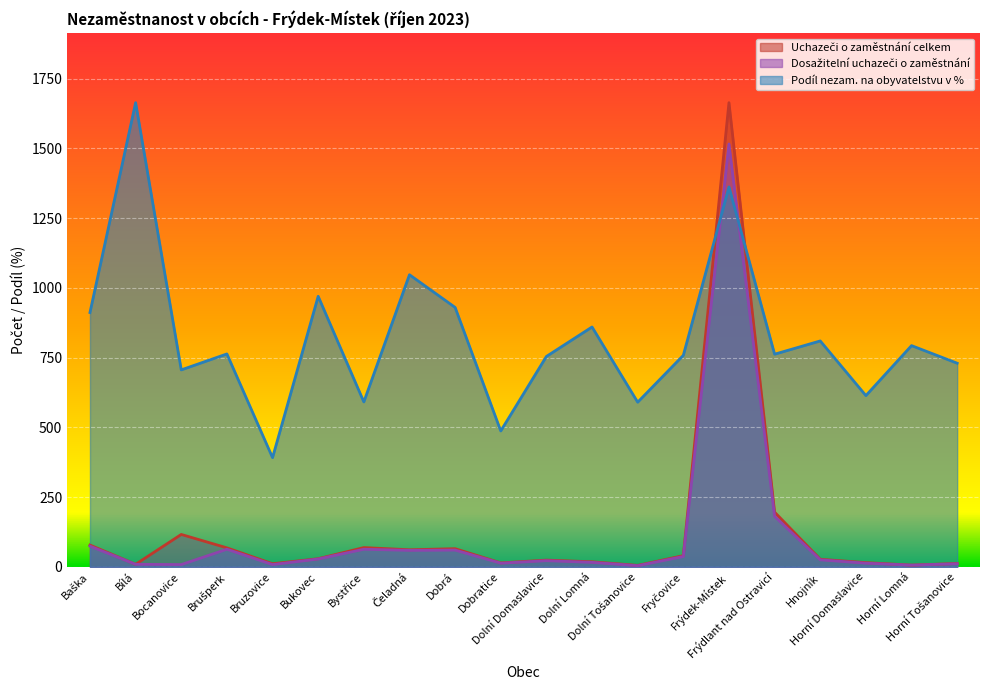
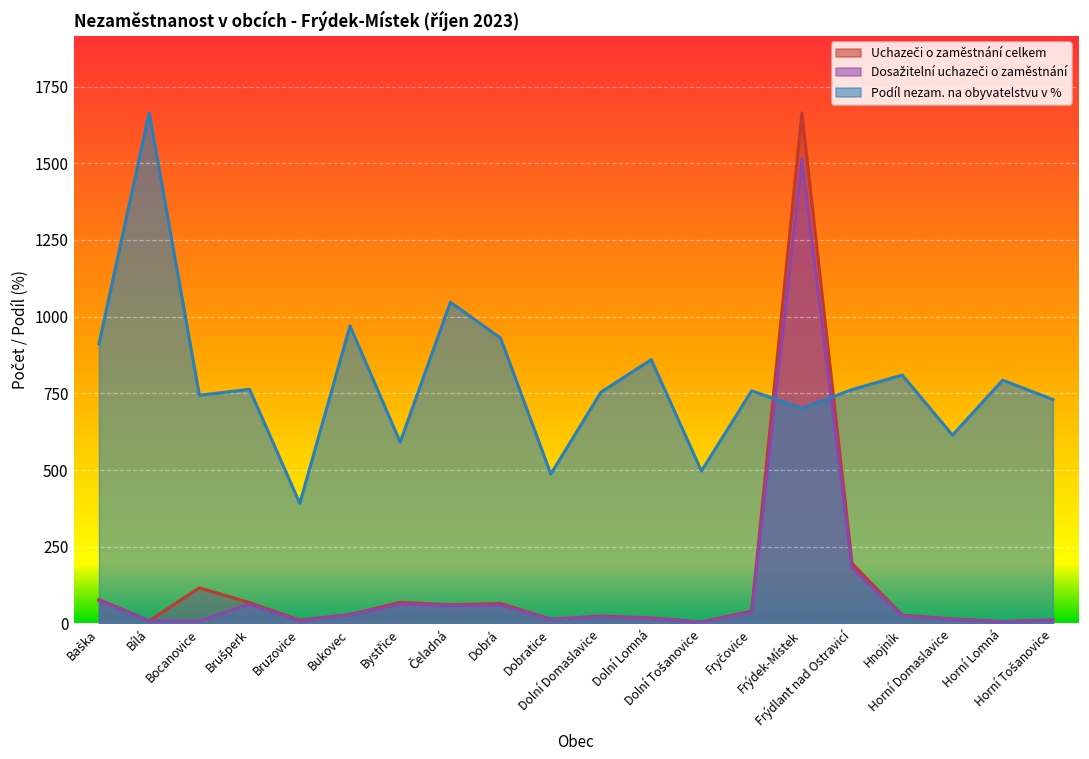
Podíl nezam. na obyvatelstvu v %, Bocanovice: 710 -> 740
Podíl nezam. na obyvatelstvu v %, Dolní Tošanovice: 590 -> 500
Podíl nezam. na obyvatelstvu v %, Frýdek-Místek: 1360 -> 700
